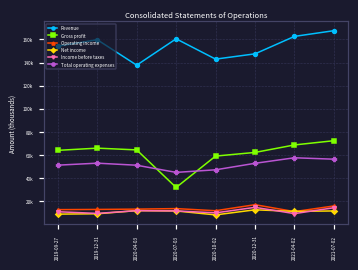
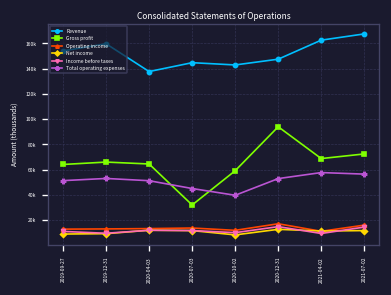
Revenue, 2020-07-03: 160000 -> 145000
Total operating expenses, 2020-10-02: 47000 -> 40000
Gross profit, 2020-12-31: 62000 -> 94000
